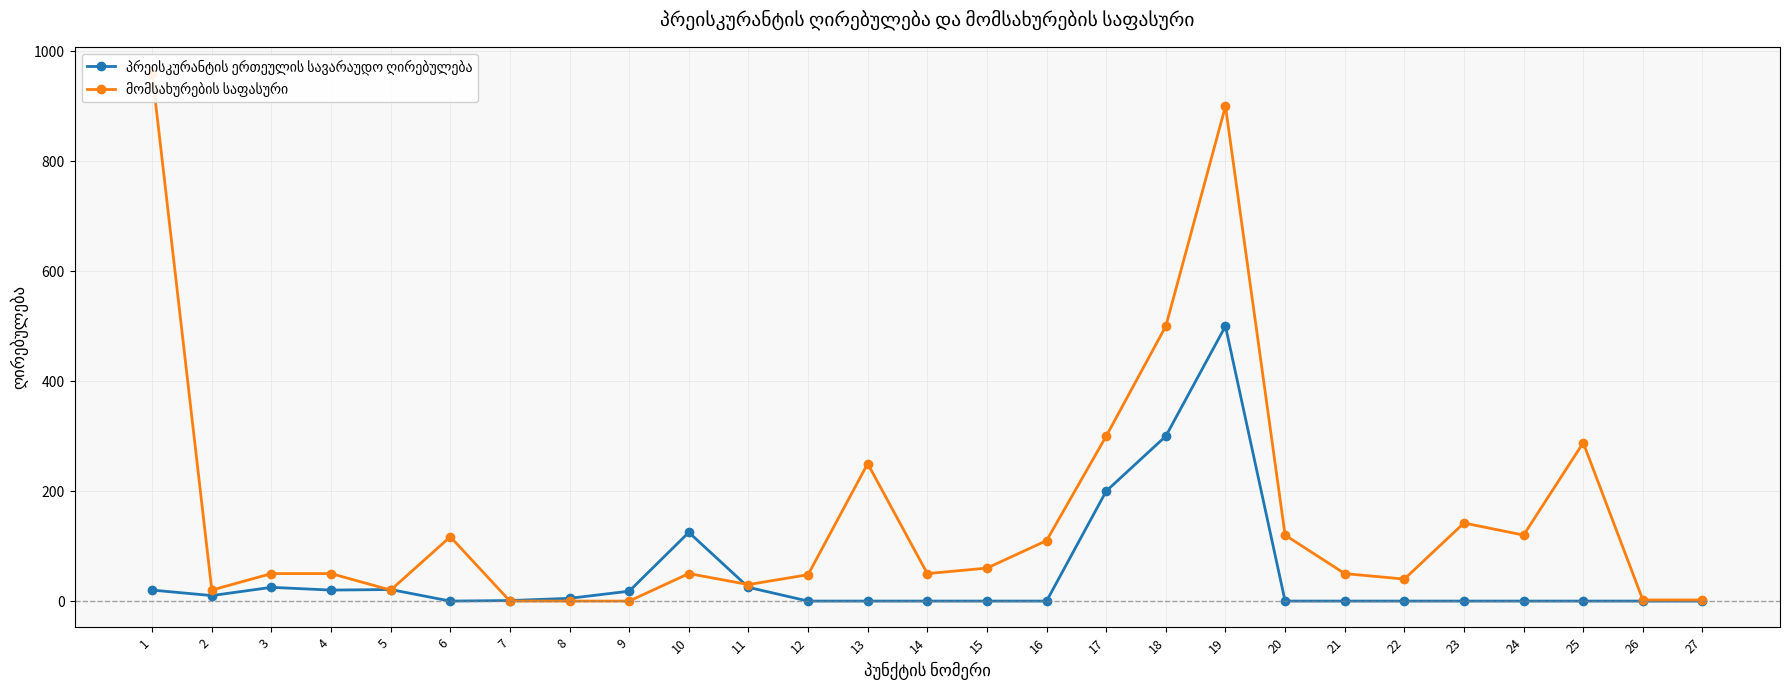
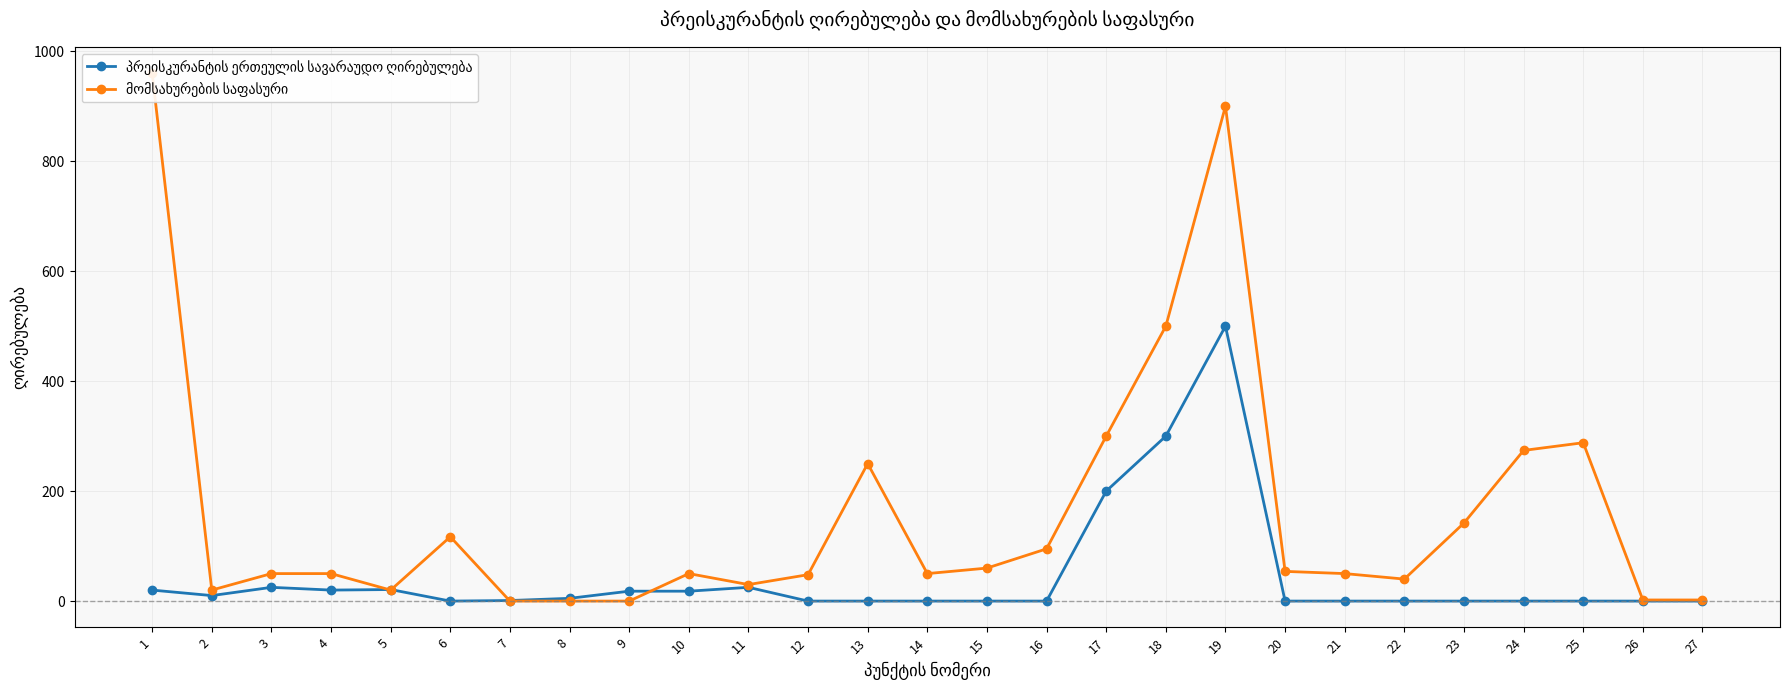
პრეისკურანტის ერთეულის სავარაუდო ღირებულება, 10: 130 -> 20
მომსახურების საფასური, 16: 110 -> 100
მომსახურების საფასური, 20: 120 -> 50
მომსახურების საფასური, 24: 120 -> 270
